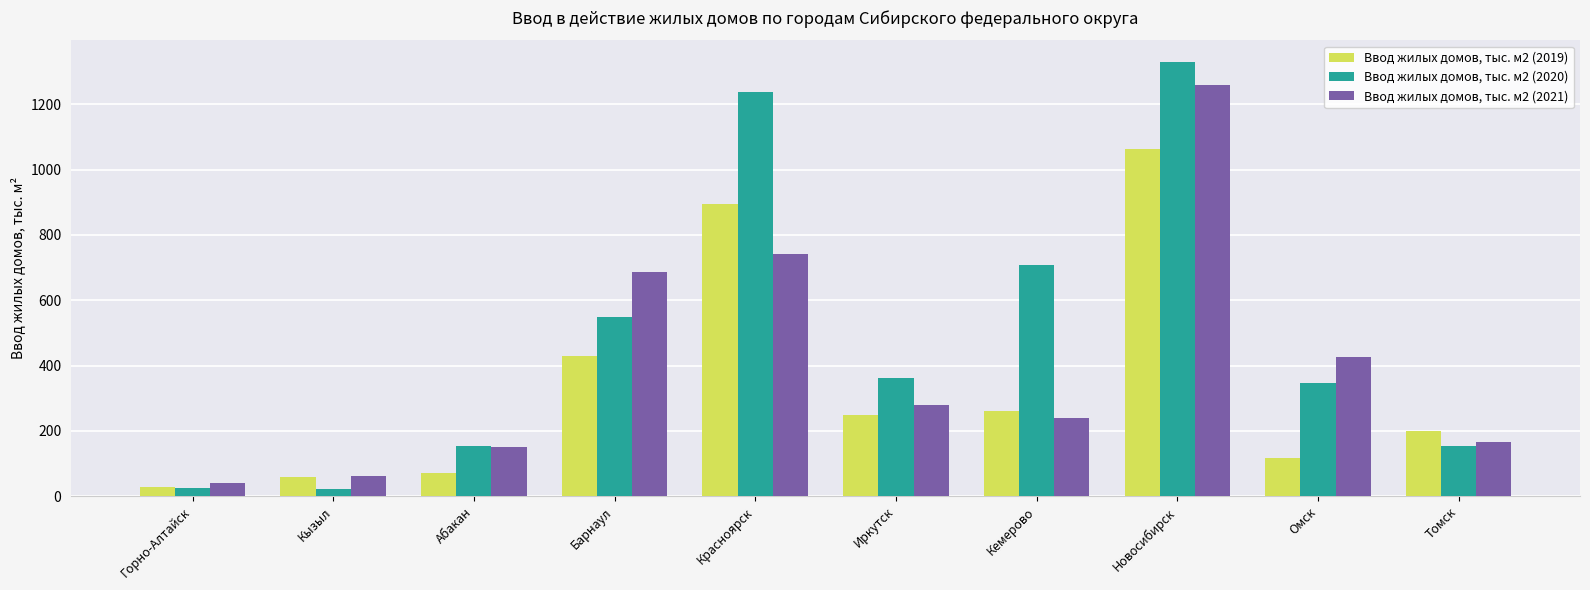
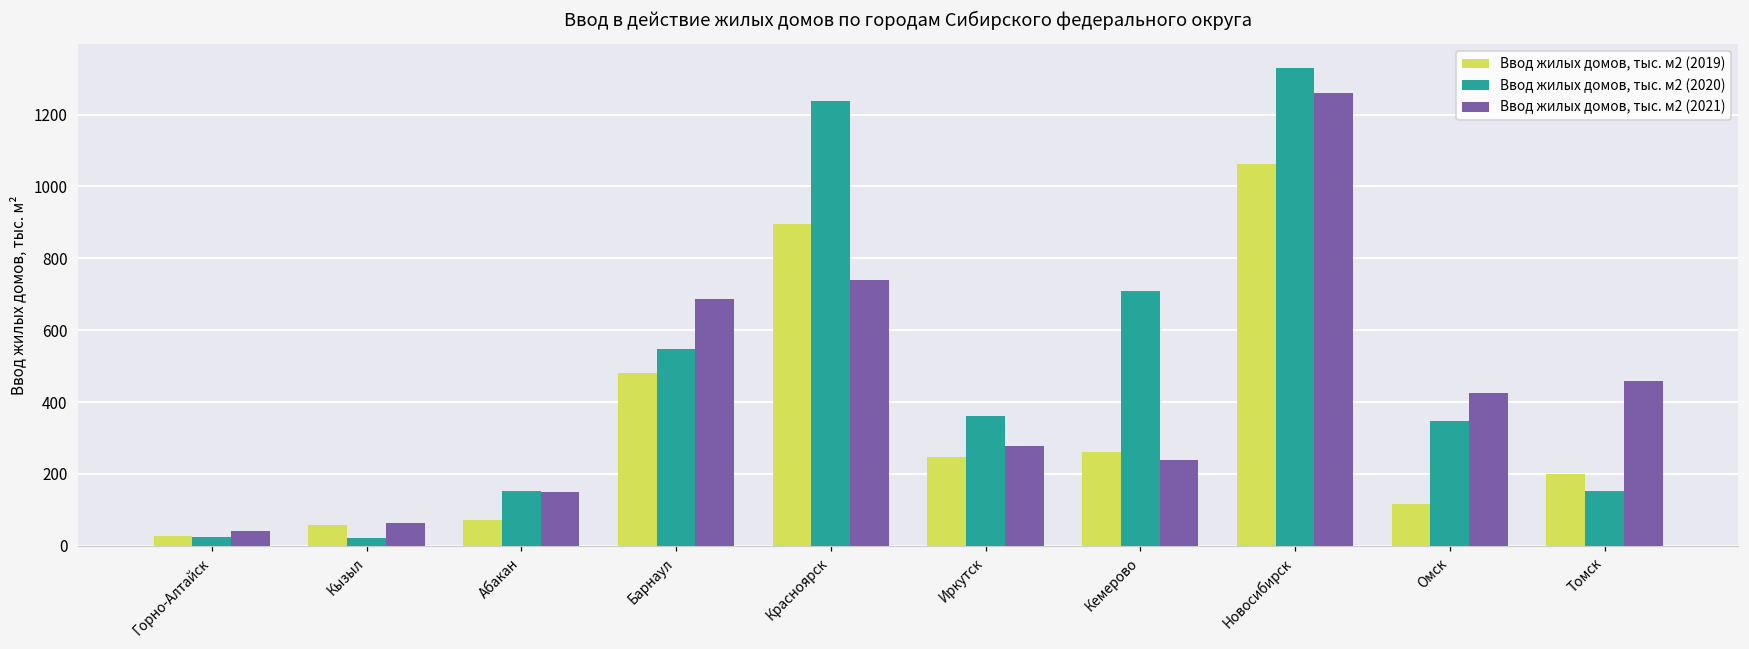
Ввод жилых домов, тыс. м2 (2019), Барнаул: 430 -> 480
Ввод жилых домов, тыс. м2 (2021), Томск: 170 -> 460
